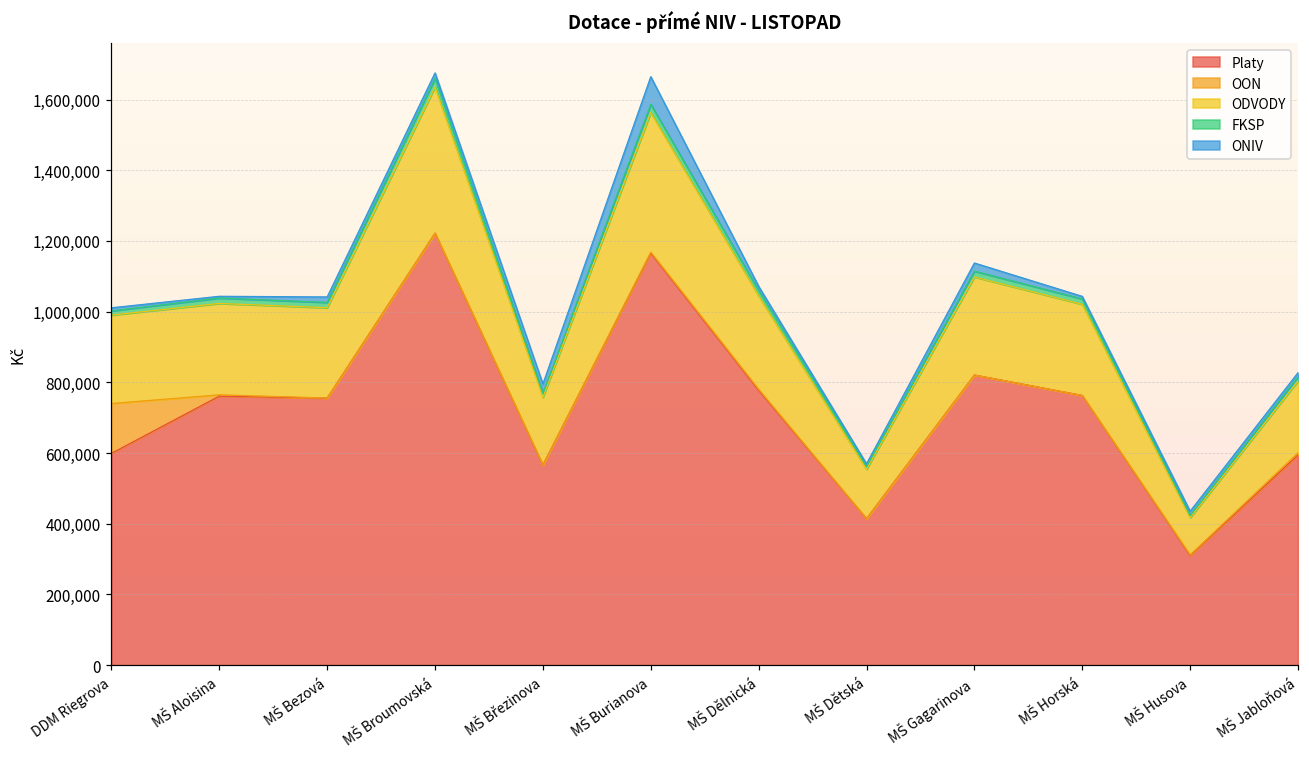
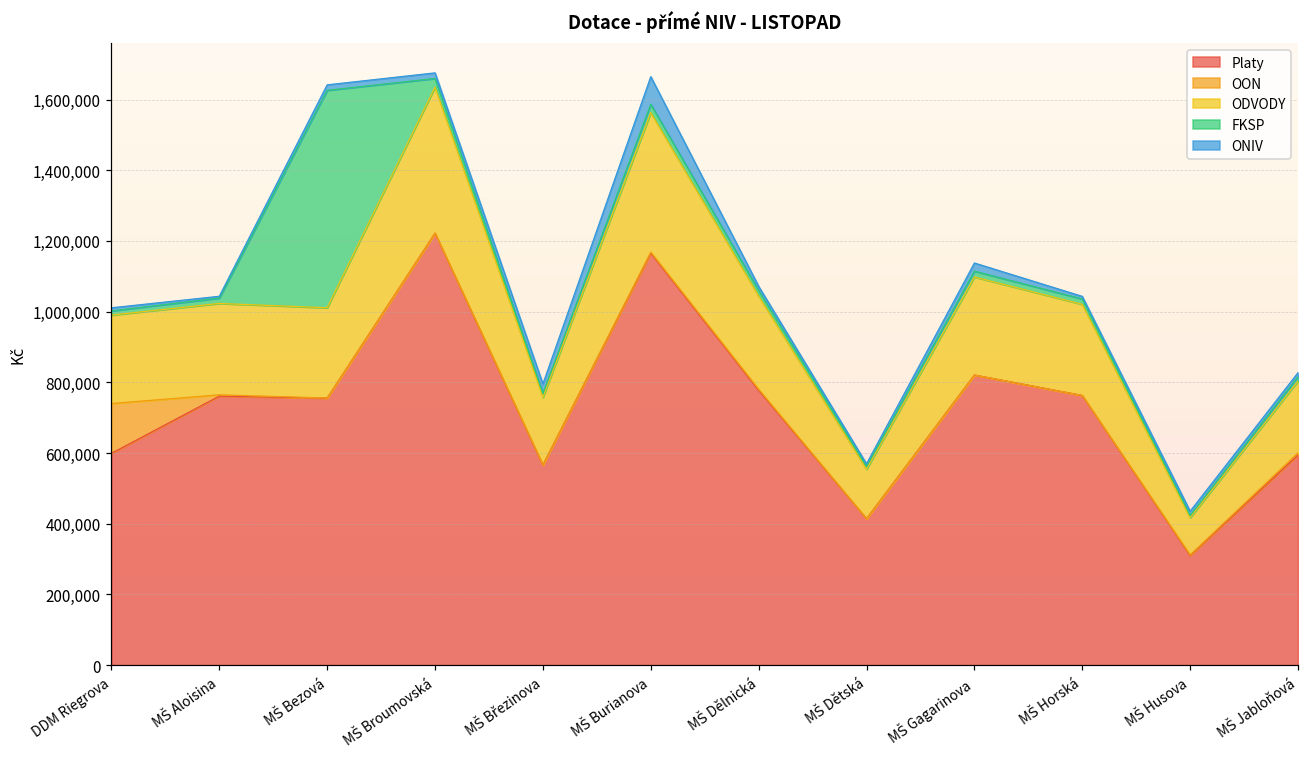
FKSP, MŠ Bezová: 20,000 -> 620,000
